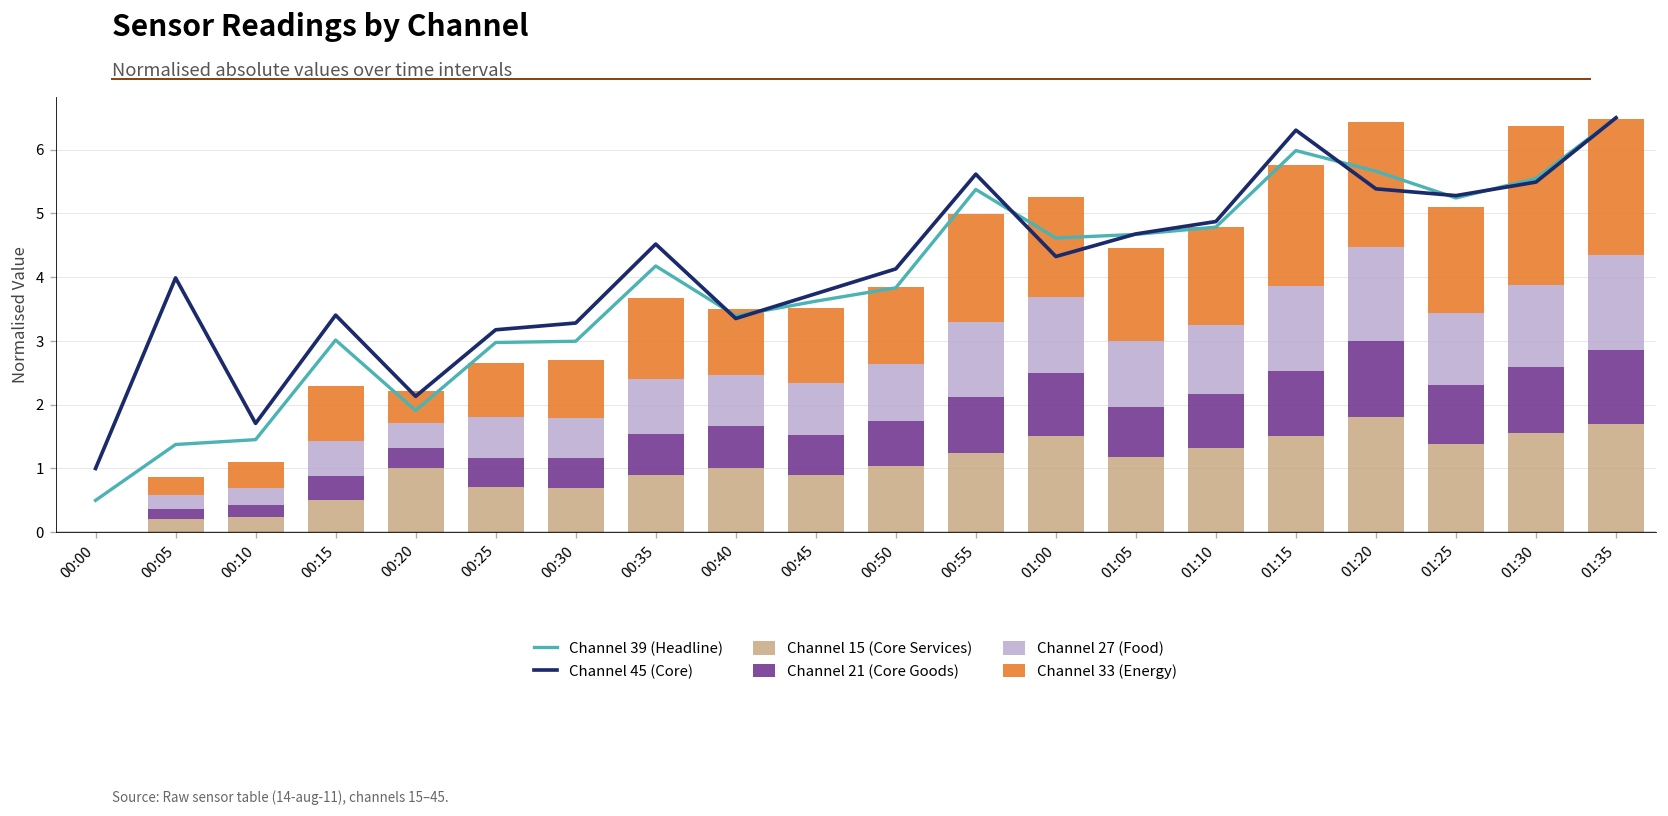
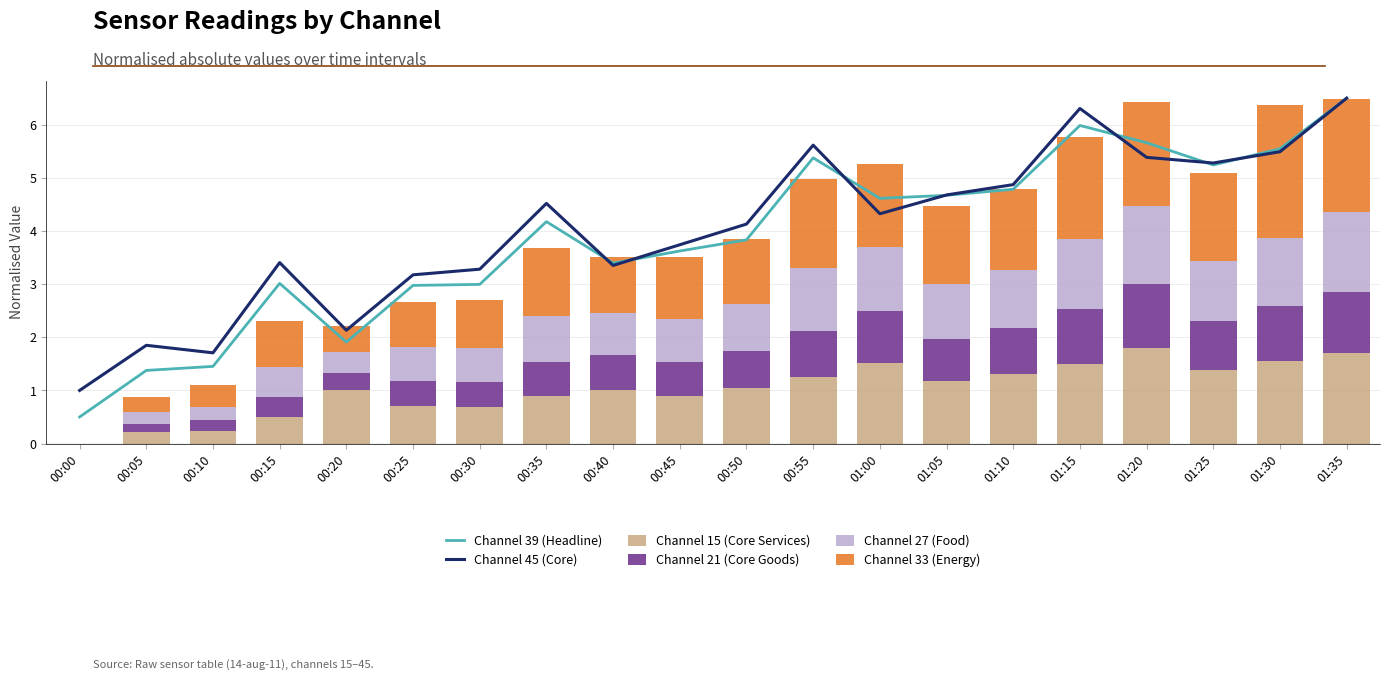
Channel 45 (Core), 00:05: 4.0 -> 1.8
